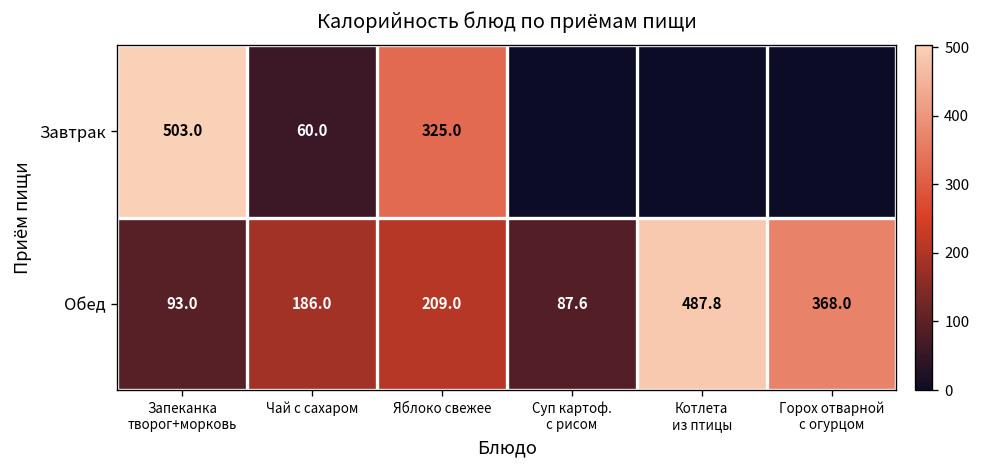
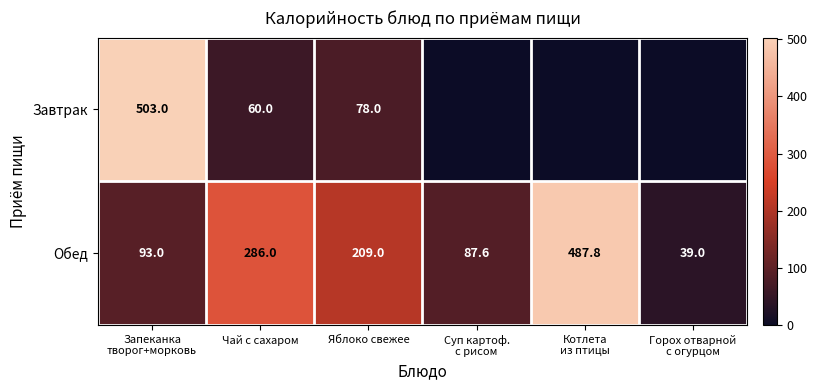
Завтрак, Яблоко свежее: 325.0 -> 78.0
Обед, Чай с сахаром: 186.0 -> 286.0
Обед, Горох отварной с огурцом: 368.0 -> 39.0
